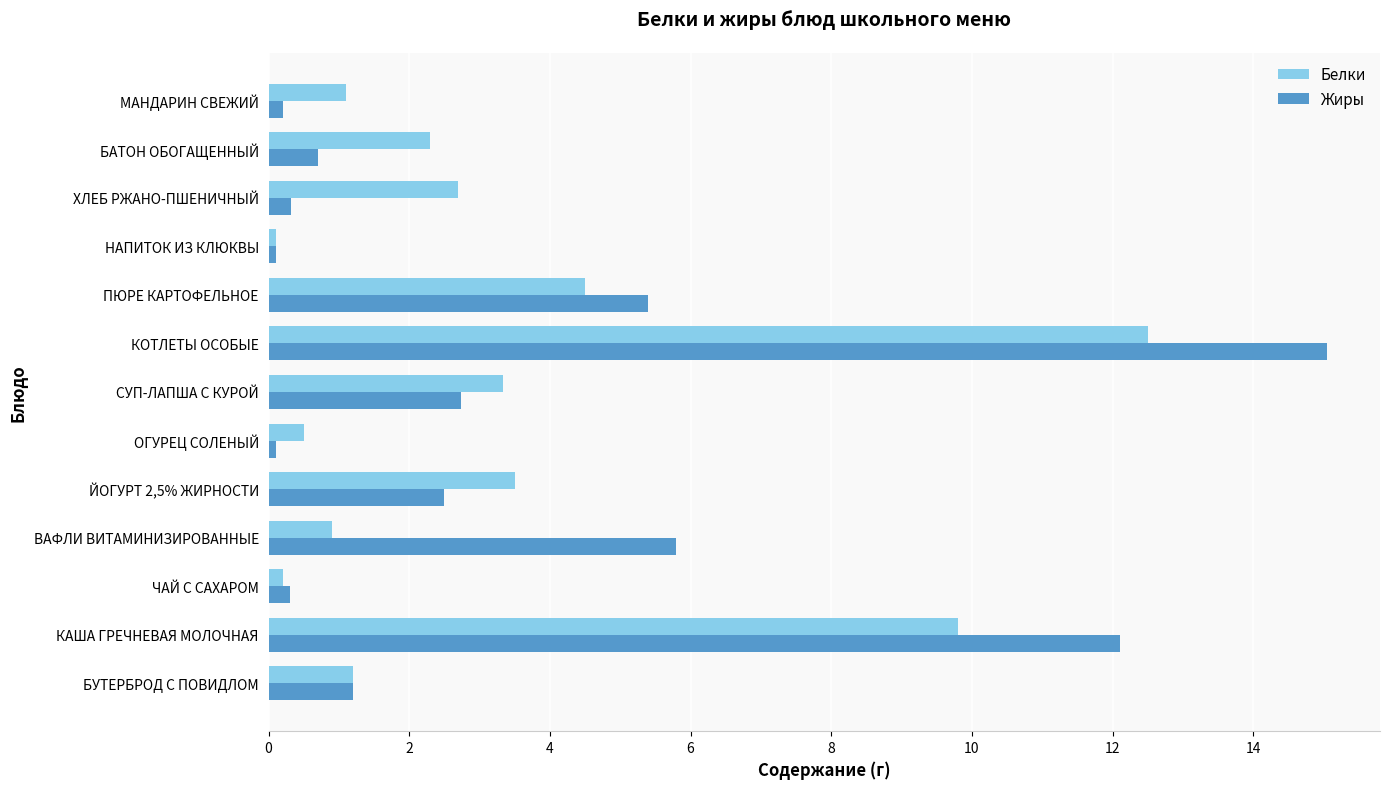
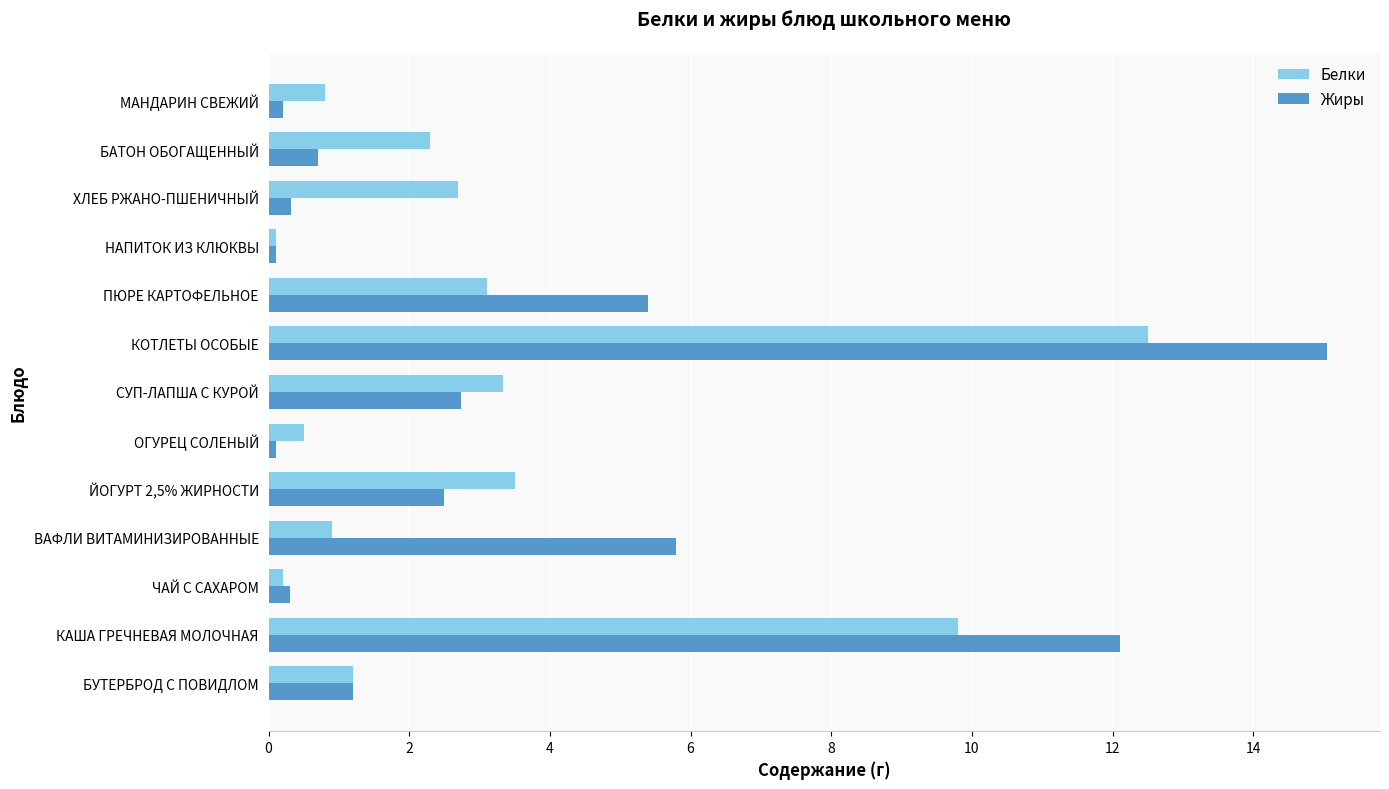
Белки, МАНДАРИН СВЕЖИЙ: 1.1 -> 0.8
Белки, ПЮРЕ КАРТОФЕЛЬНОЕ: 4.5 -> 3.1
